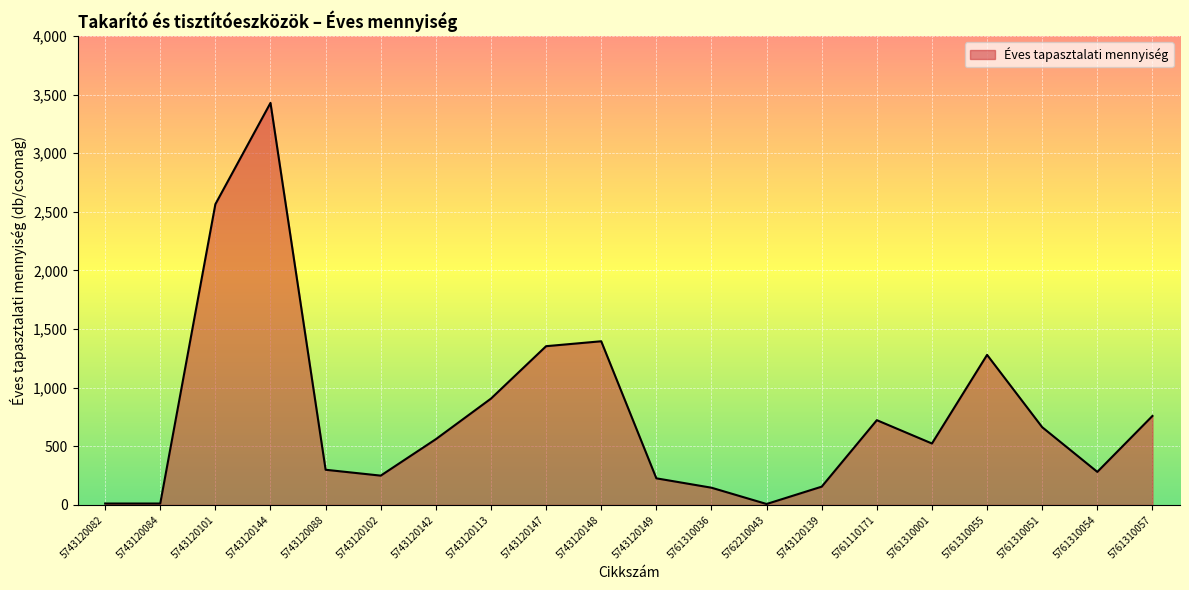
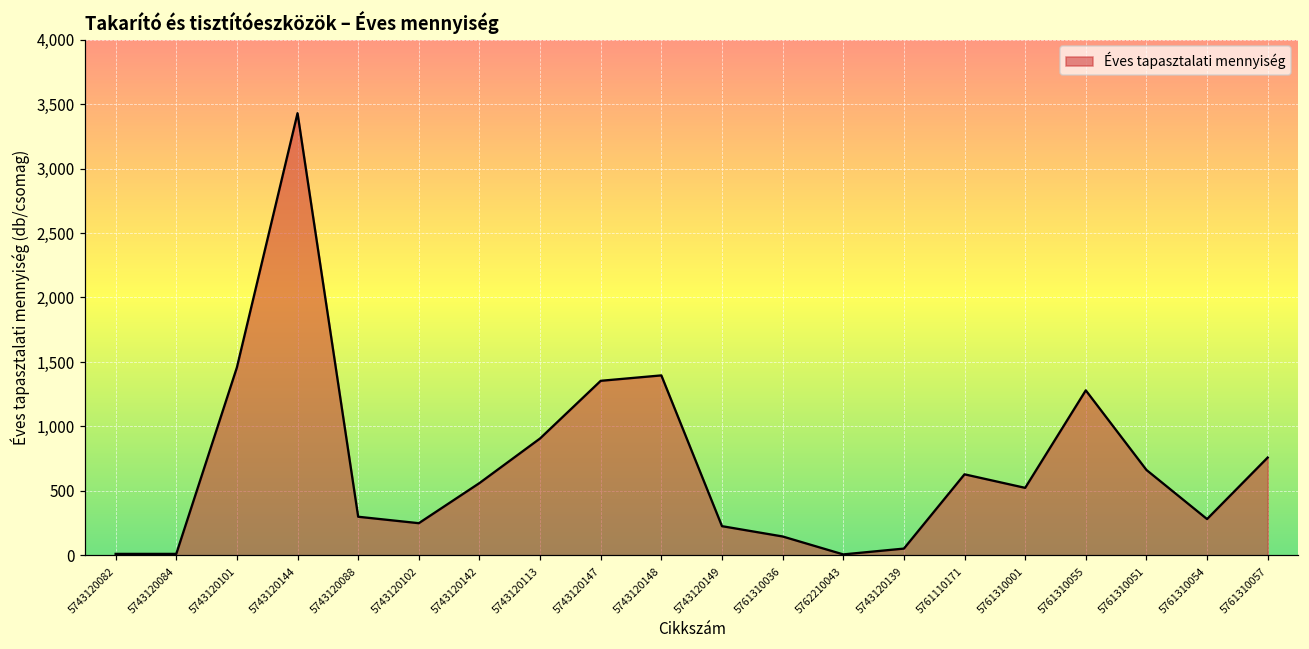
5743120101: 2,570 -> 1,460
5743120139: 160 -> 50
5761110171: 720 -> 630
